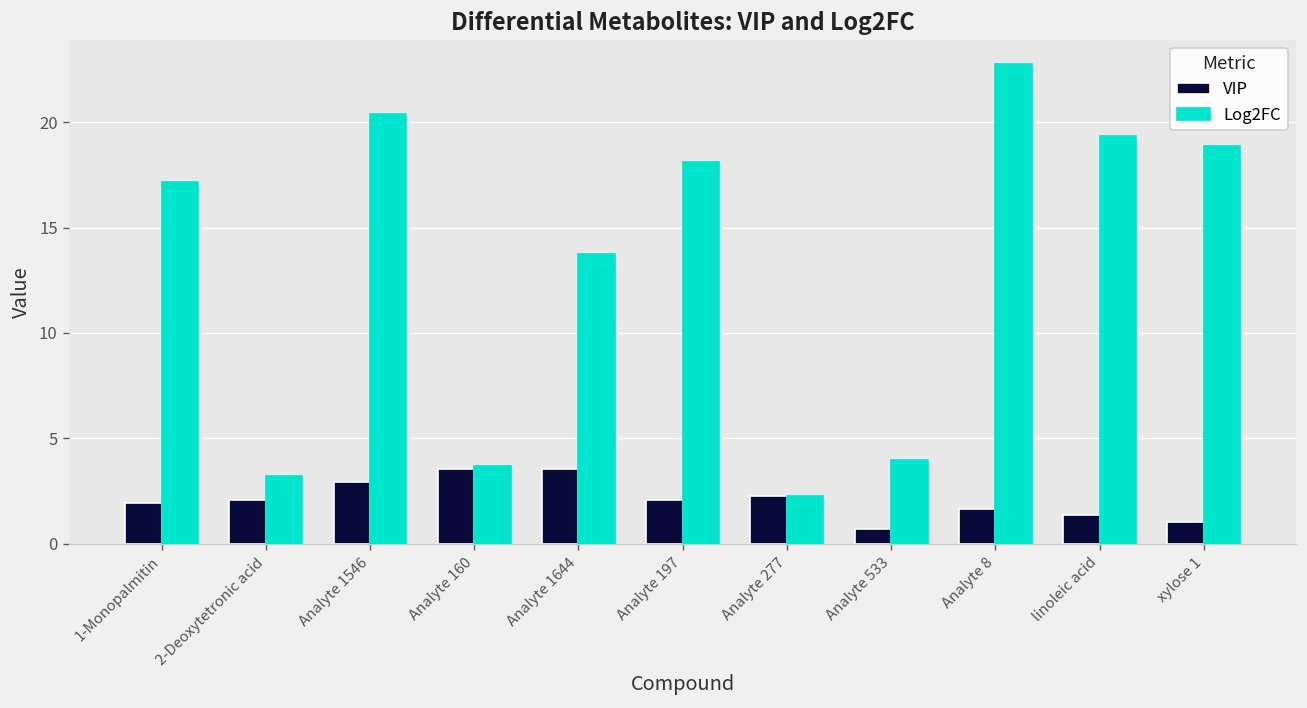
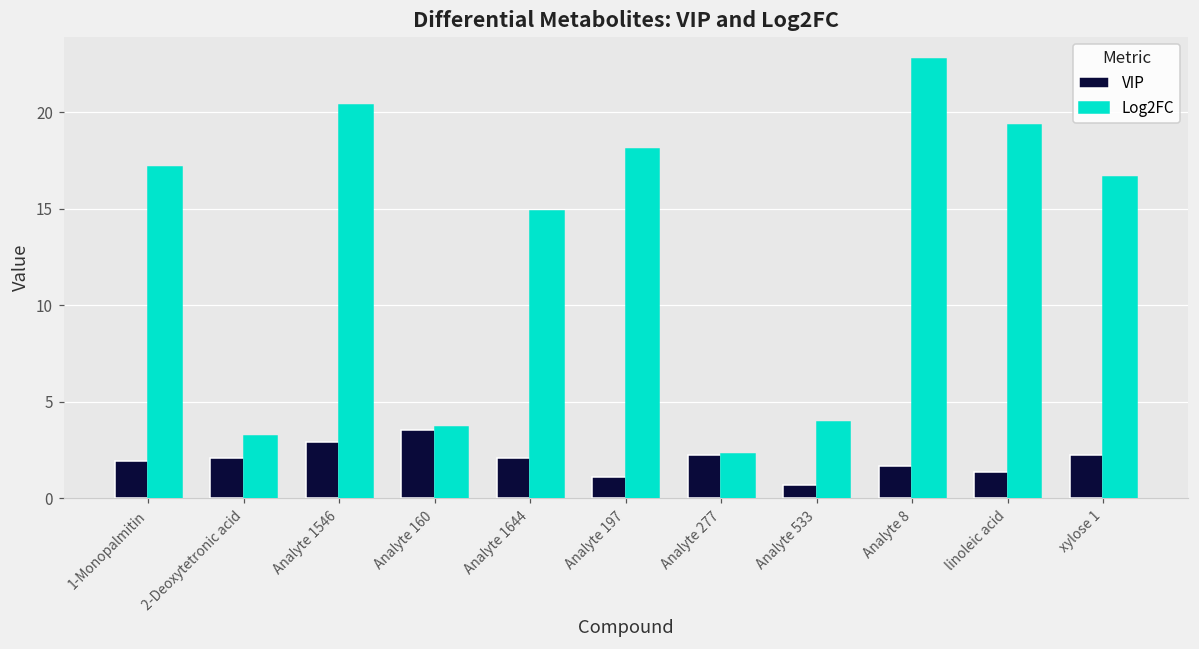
VIP, Analyte 1644: 3.5 -> 2.1
Log2FC, Analyte 1644: 13.7 -> 14.9
VIP, Analyte 197: 2.1 -> 1.1
VIP, xylose 1: 1.0 -> 2.3
Log2FC, xylose 1: 18.9 -> 16.6
